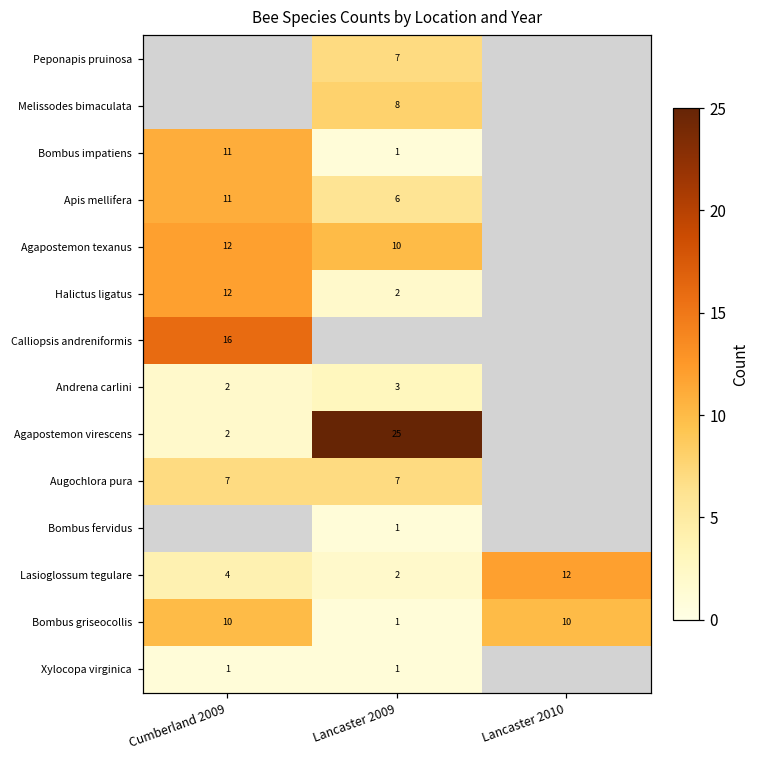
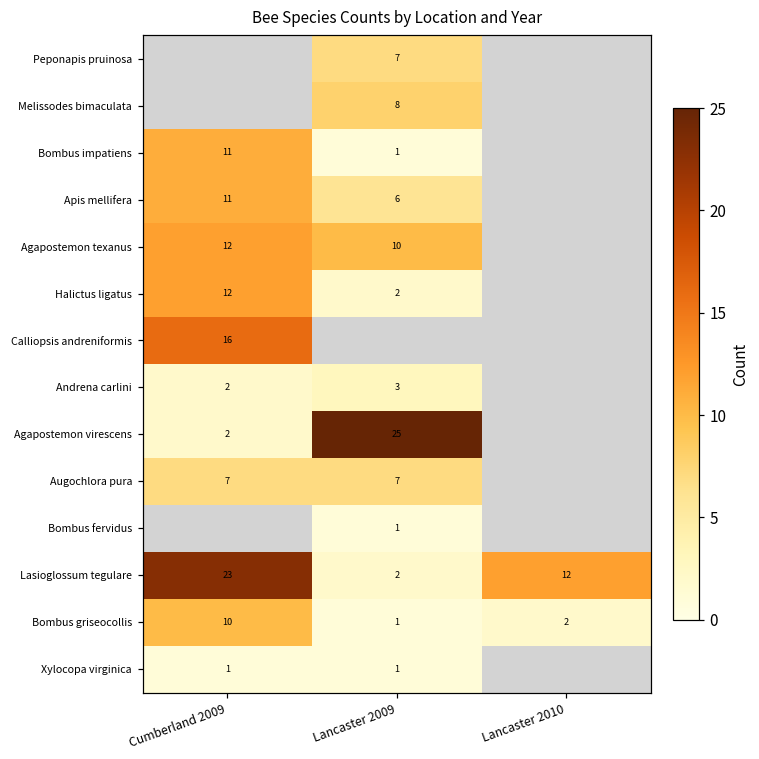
Lasioglossum tegulare, Cumberland 2009: 4 -> 23
Bombus griseocollis, Lancaster 2010: 10 -> 2
